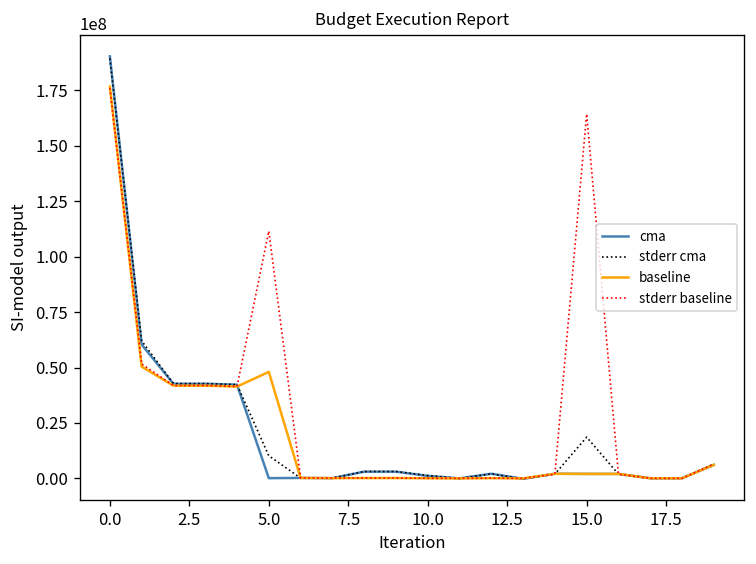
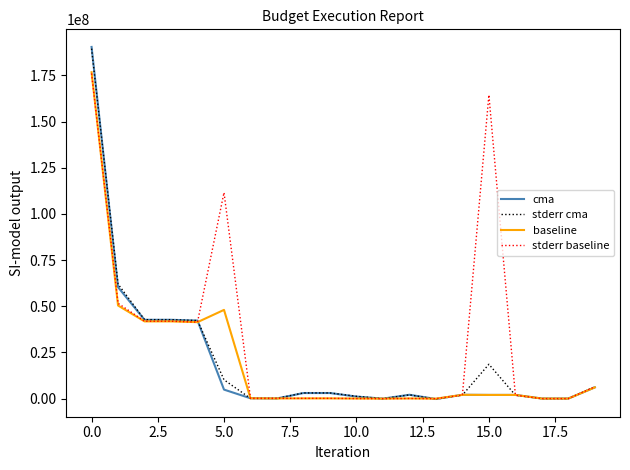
cma, 5.0: 0 -> 5000000
